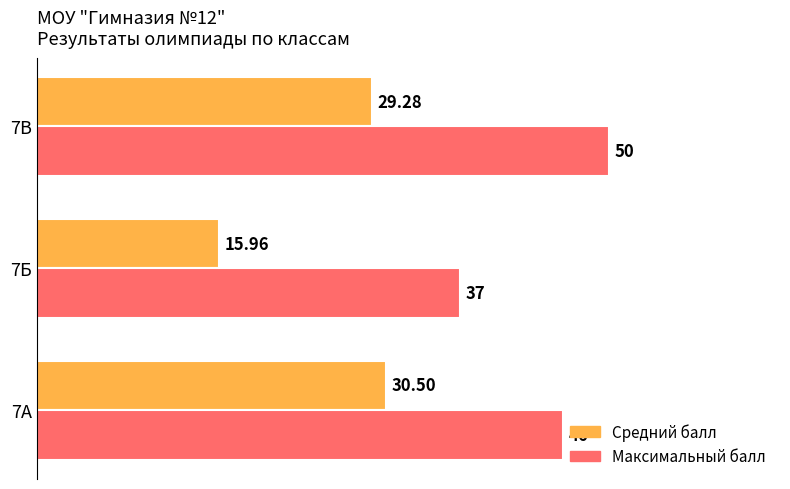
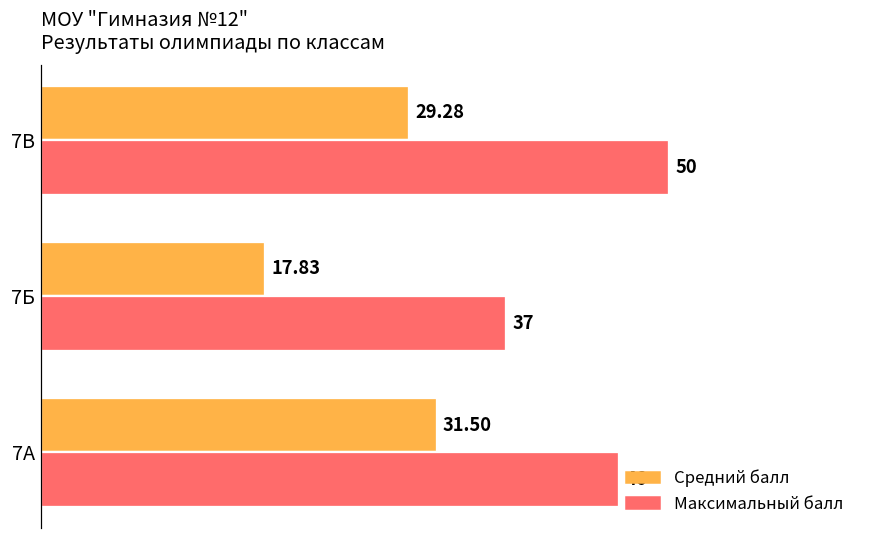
Средний балл, 7Б: 15.96 -> 17.83
Средний балл, 7А: 30.50 -> 31.50
